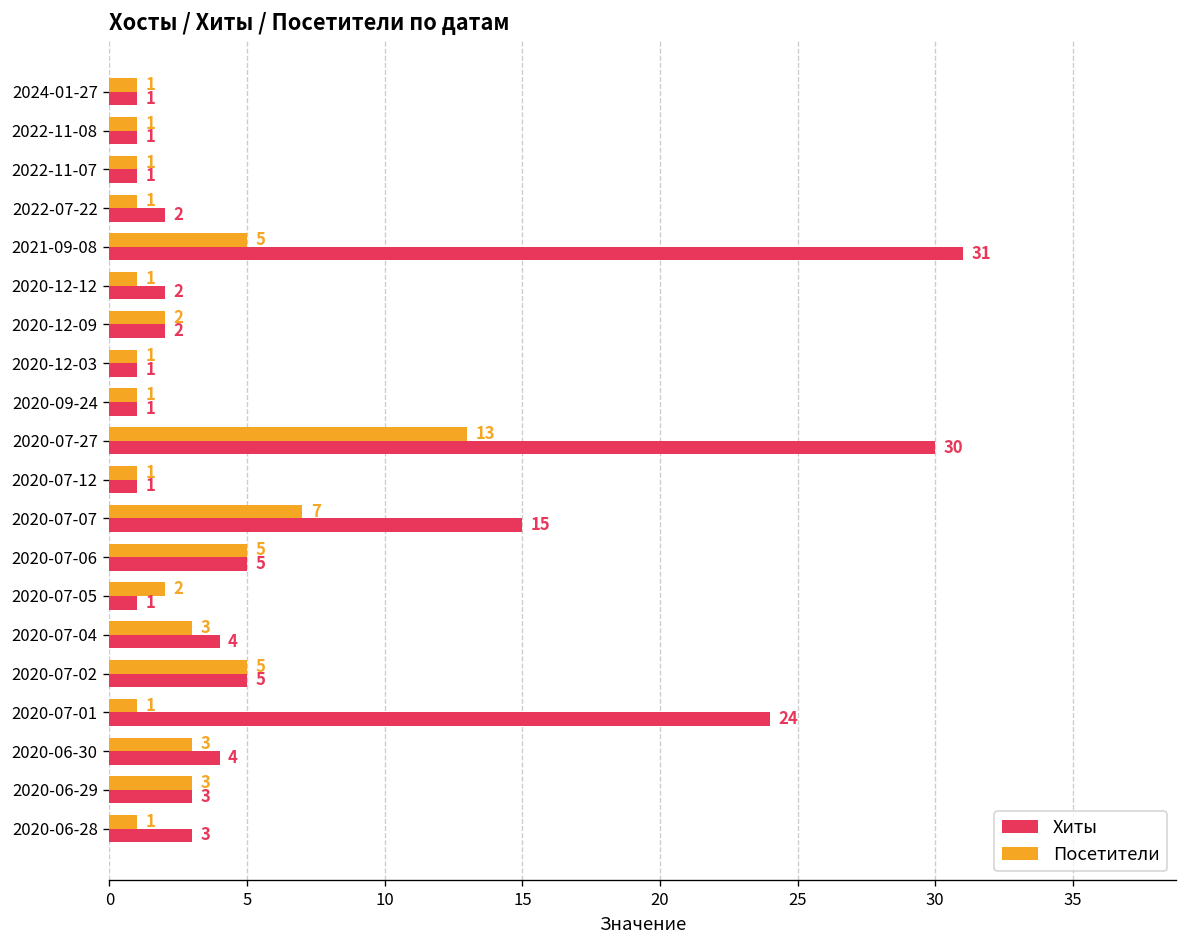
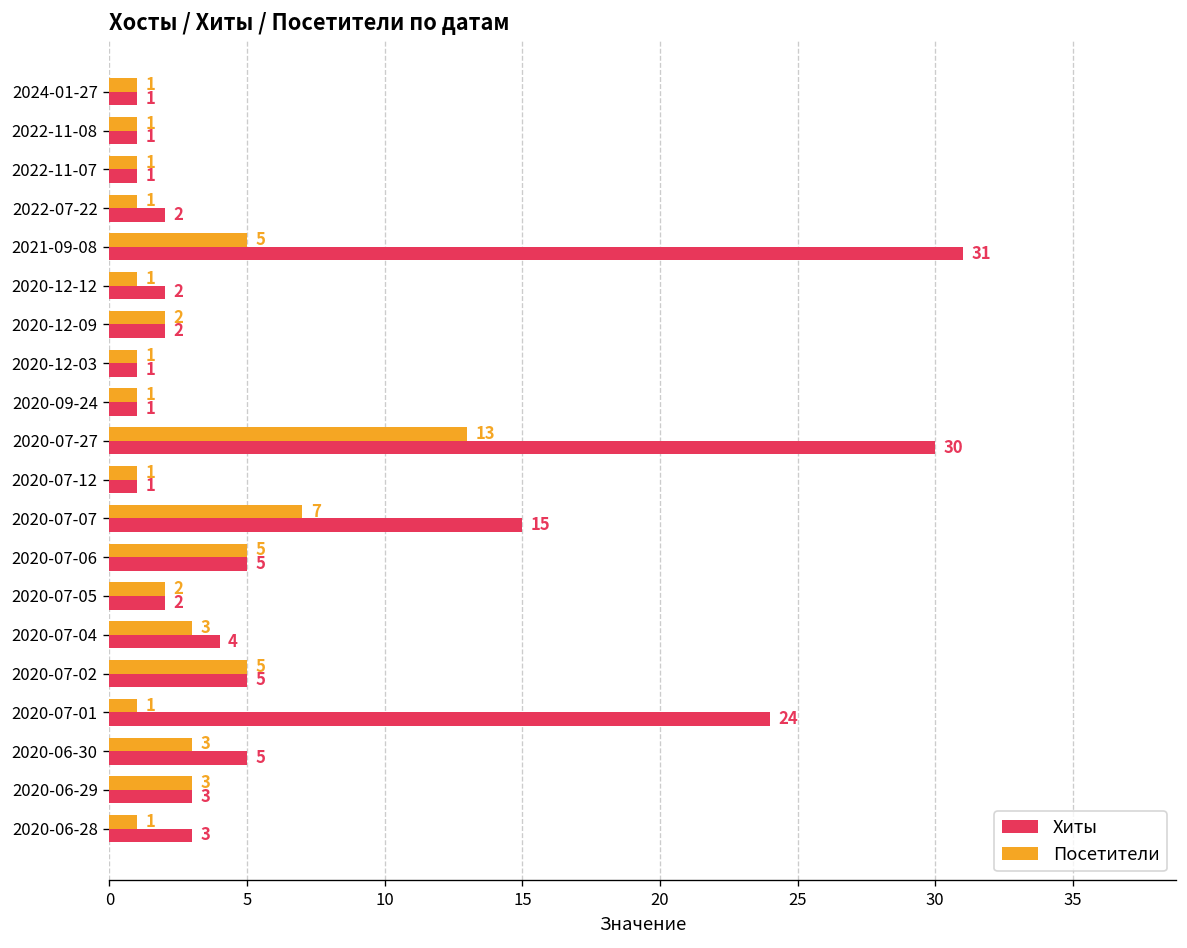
Хиты, 2020-07-05: 1 -> 2
Хиты, 2020-06-30: 4 -> 5
